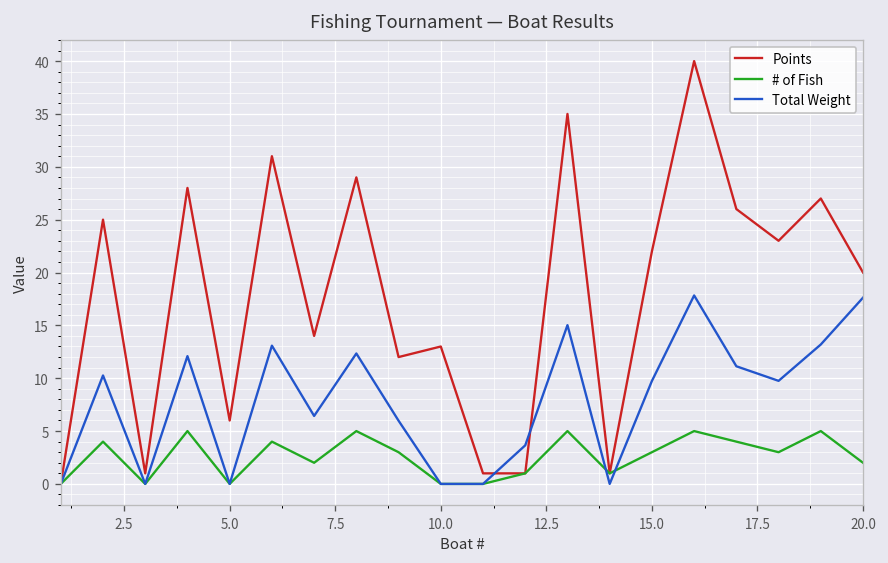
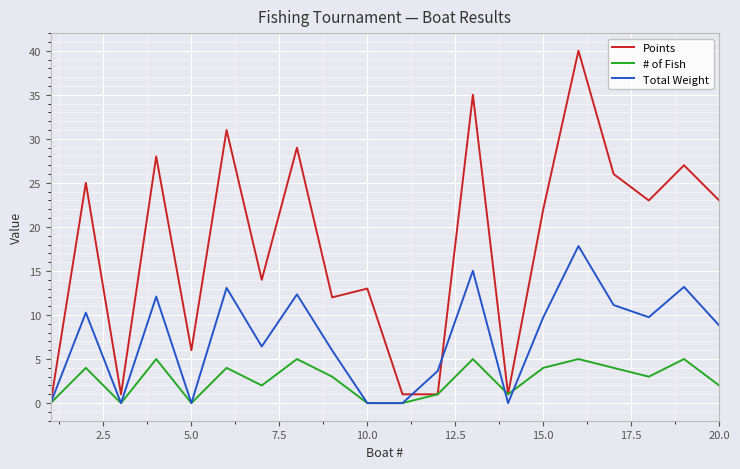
# of Fish, 15.0: 3 -> 4
Points, 20.0: 20 -> 23
Total Weight, 20.0: 18 -> 9
